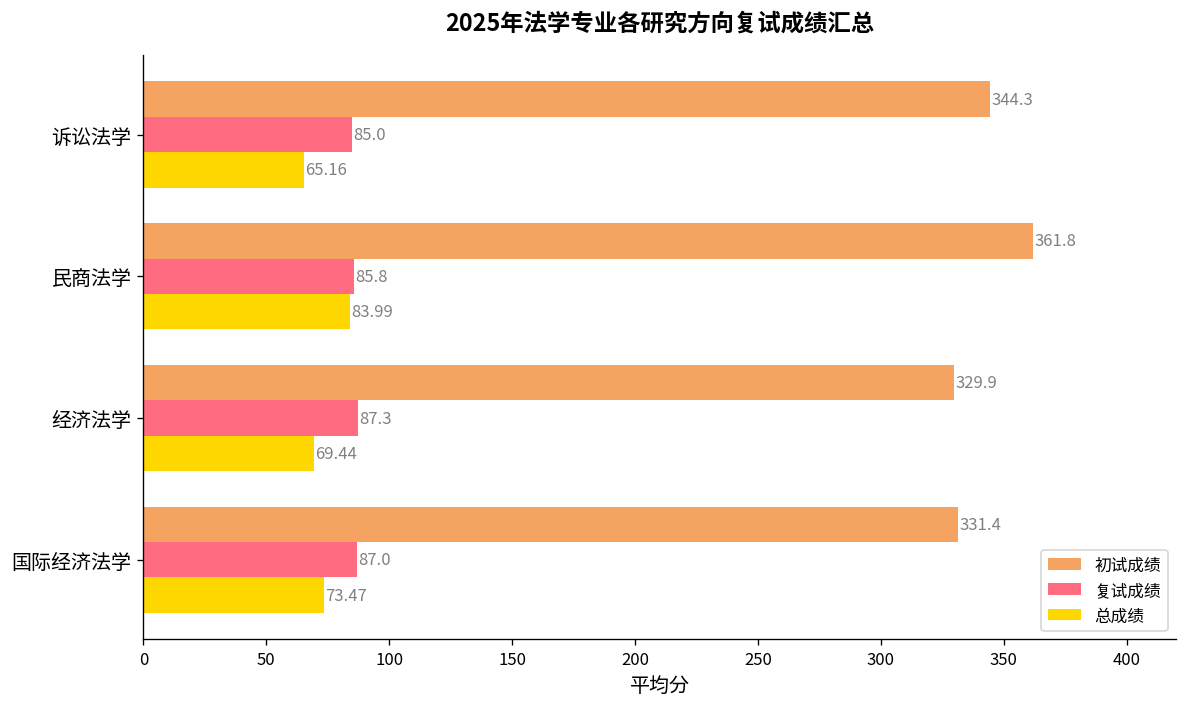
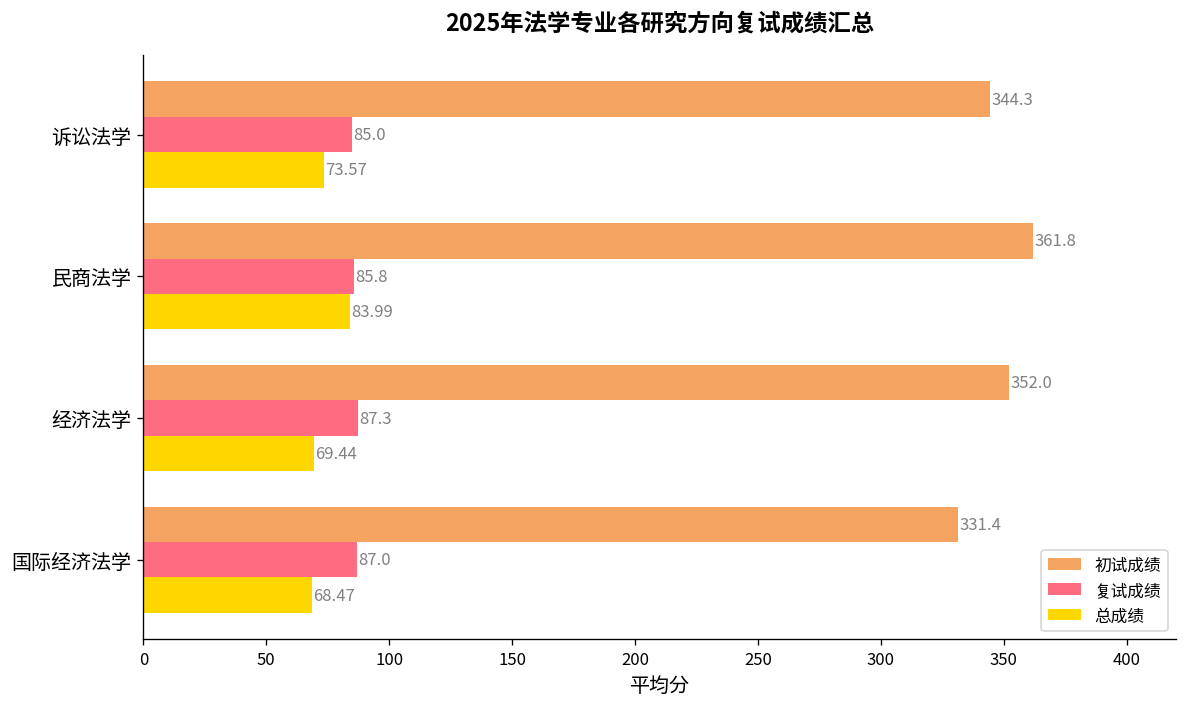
总成绩, 诉讼法学: 65.16 -> 73.57
初试成绩, 经济法学: 329.9 -> 352.0
总成绩, 国际经济法学: 73.47 -> 68.47
